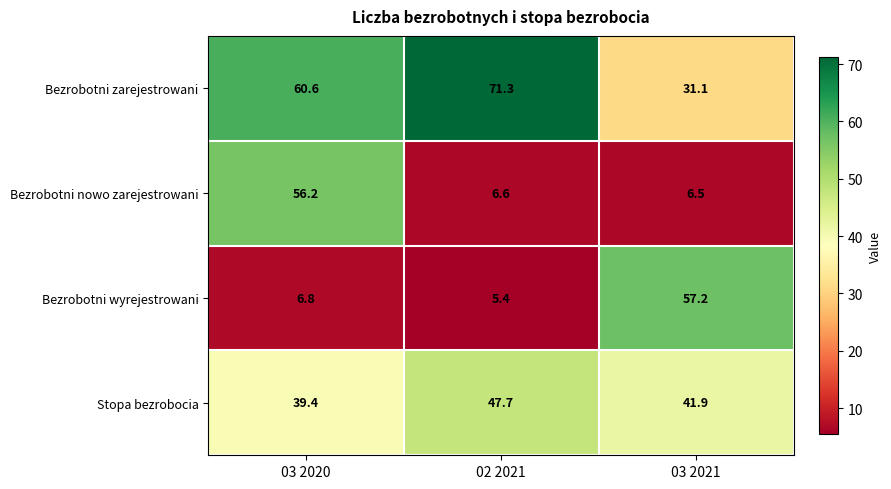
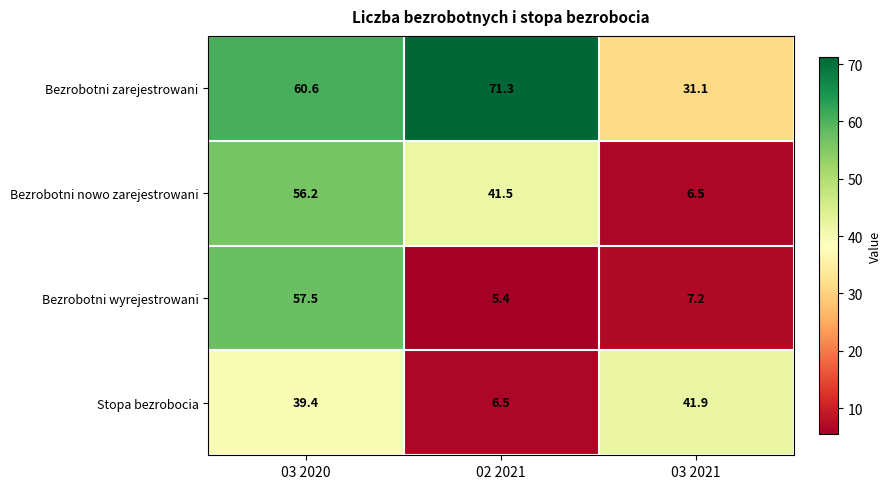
Bezrobotni nowo zarejestrowani, 02 2021: 6.6 -> 41.5
Bezrobotni wyrejestrowani, 03 2020: 6.8 -> 57.5
Bezrobotni wyrejestrowani, 03 2021: 57.2 -> 7.2
Stopa bezrobocia, 02 2021: 47.7 -> 6.5
